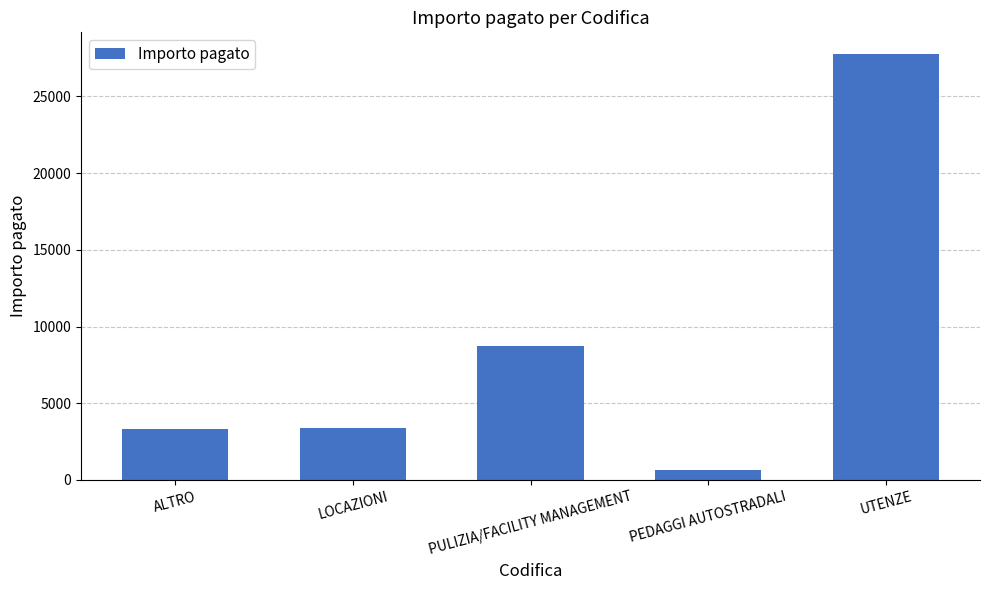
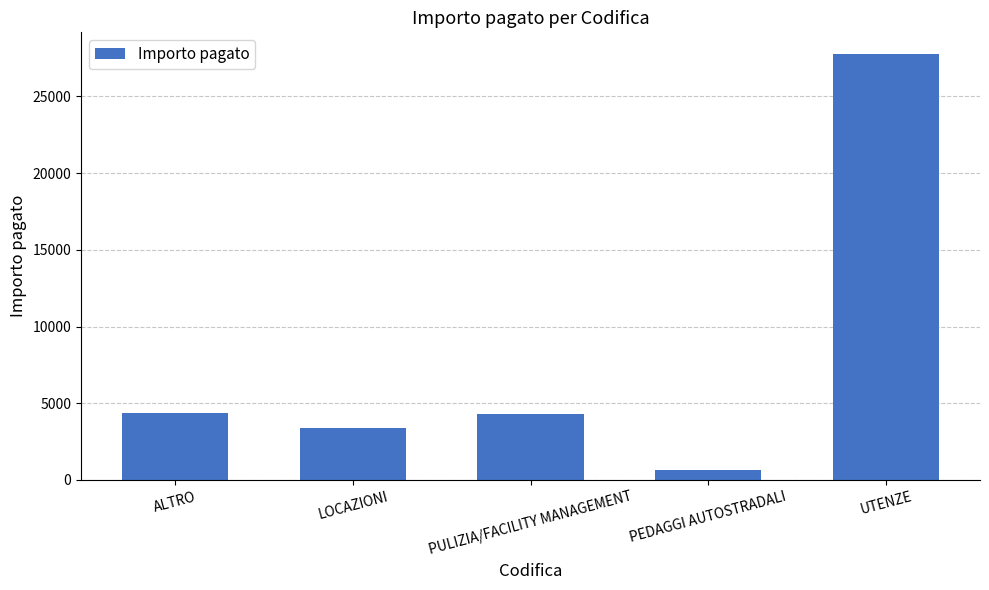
ALTRO: 3400 -> 4300
PULIZIA/FACILITY MANAGEMENT: 8800 -> 4300
